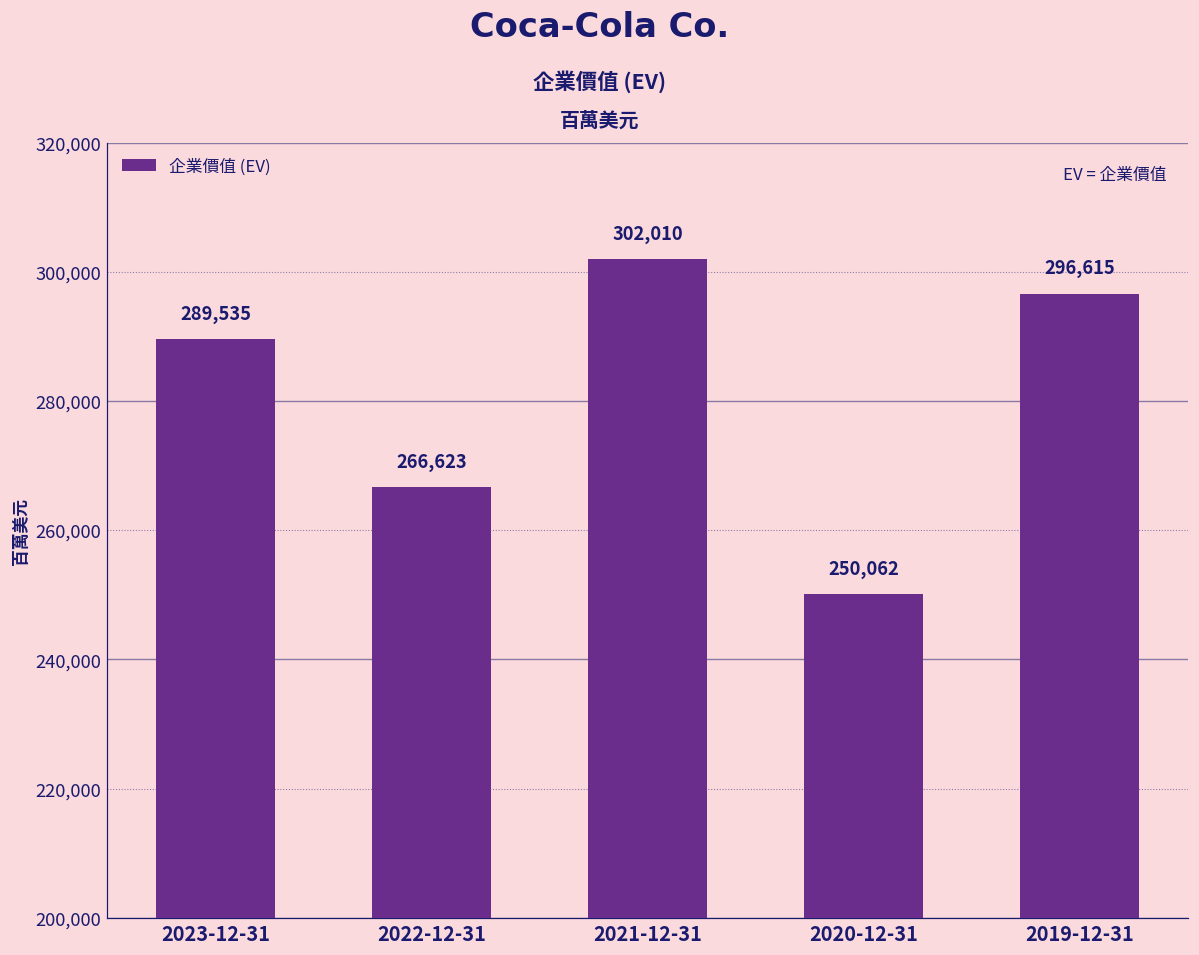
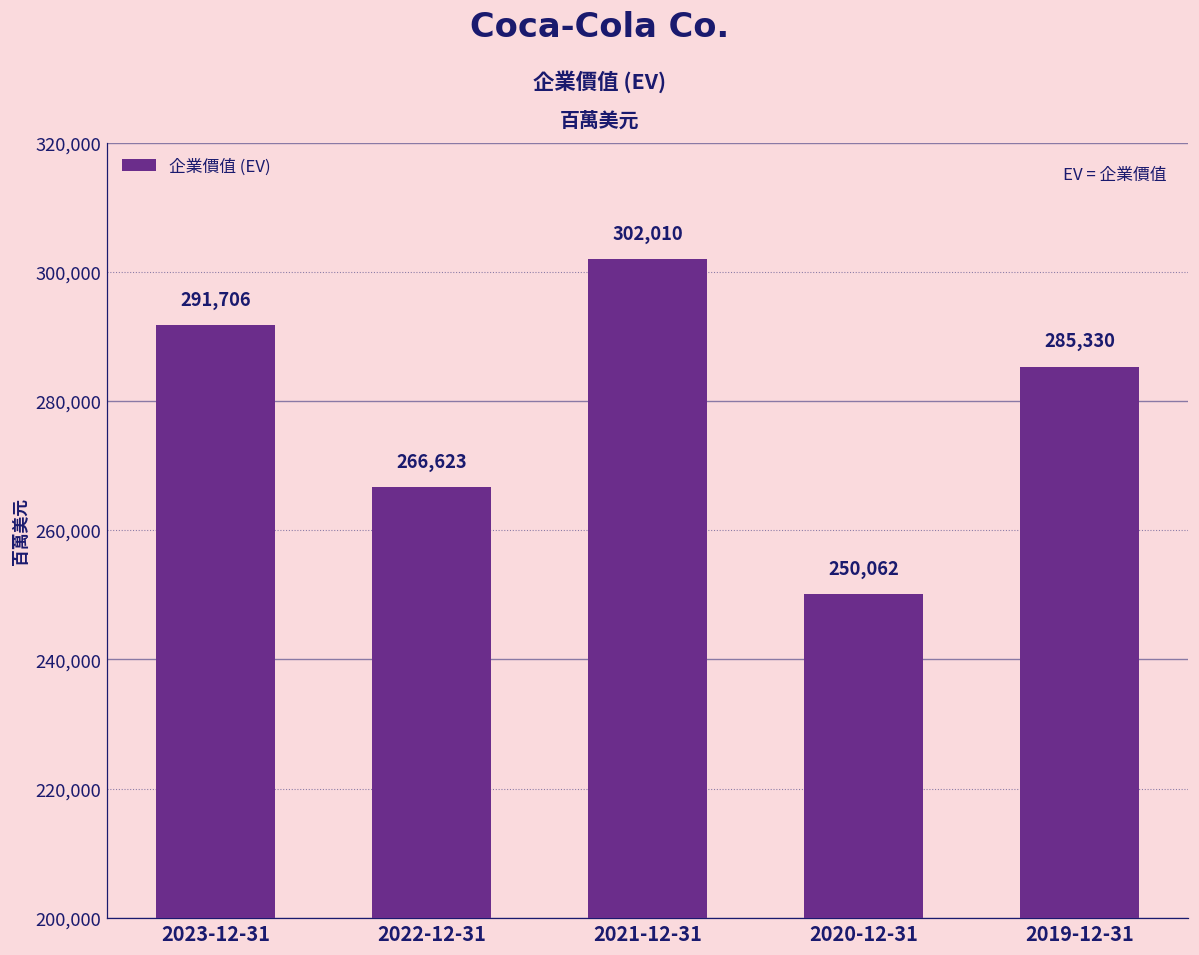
2023-12-31: 289,535 -> 291,706
2019-12-31: 296,615 -> 285,330
